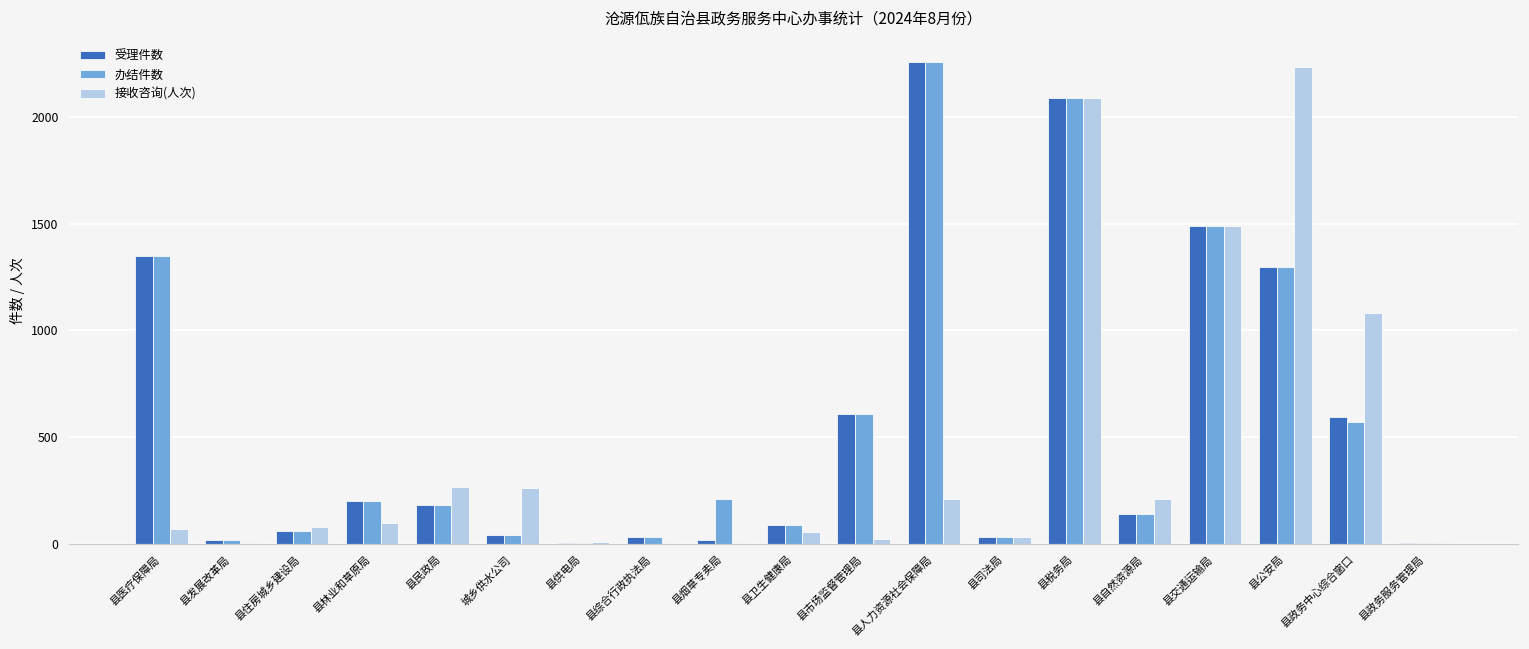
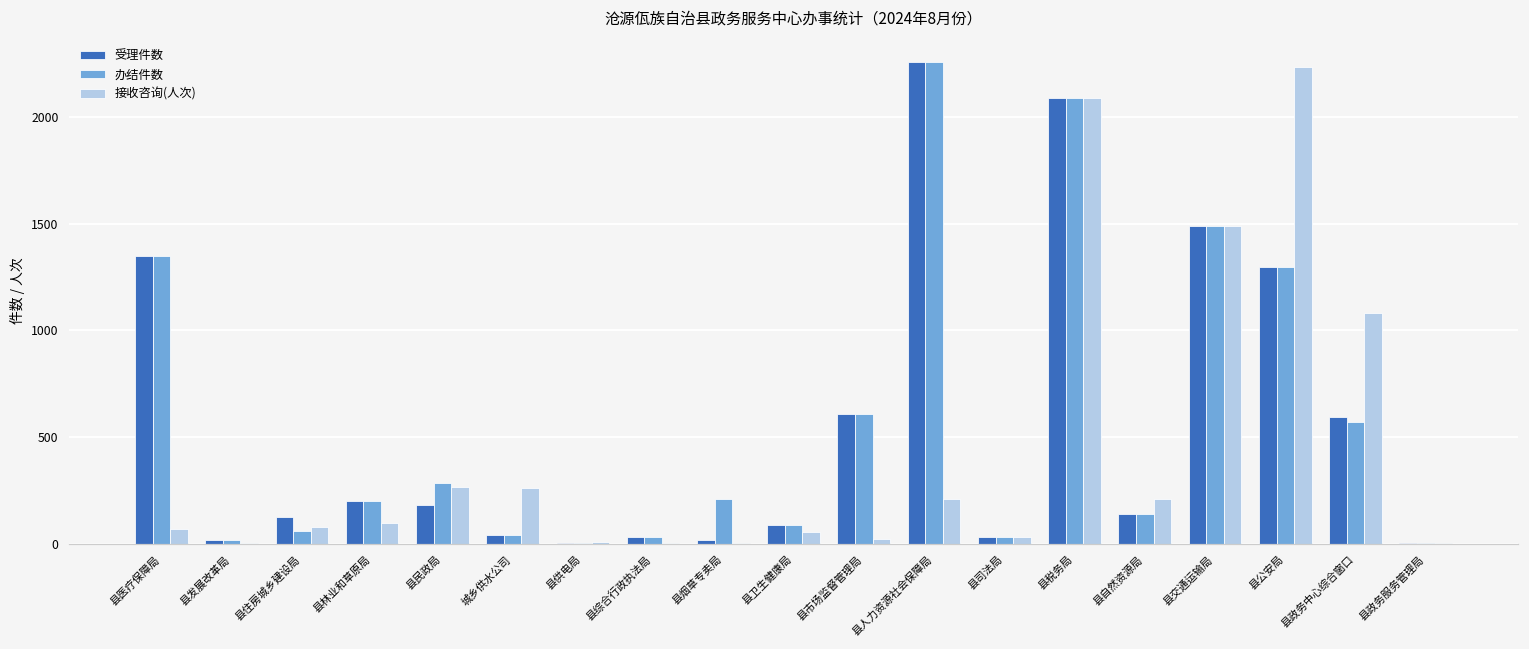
受理件数, 县住房城乡建设局: 60 -> 130
办结件数, 县民政局: 180 -> 290
